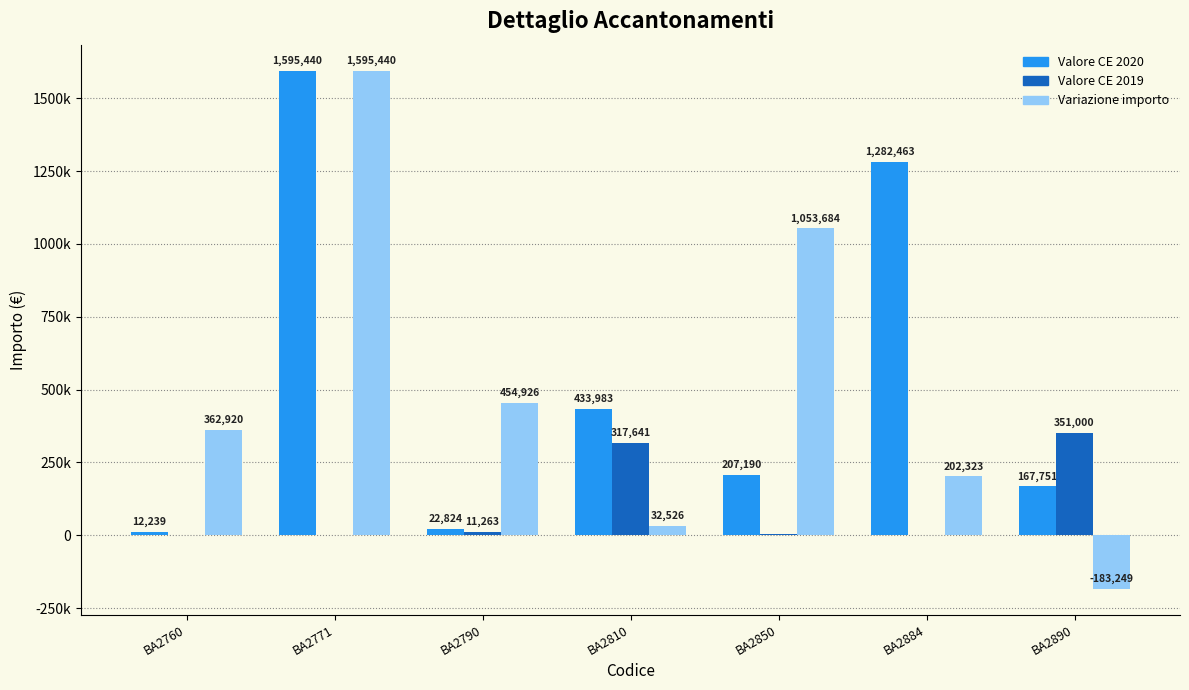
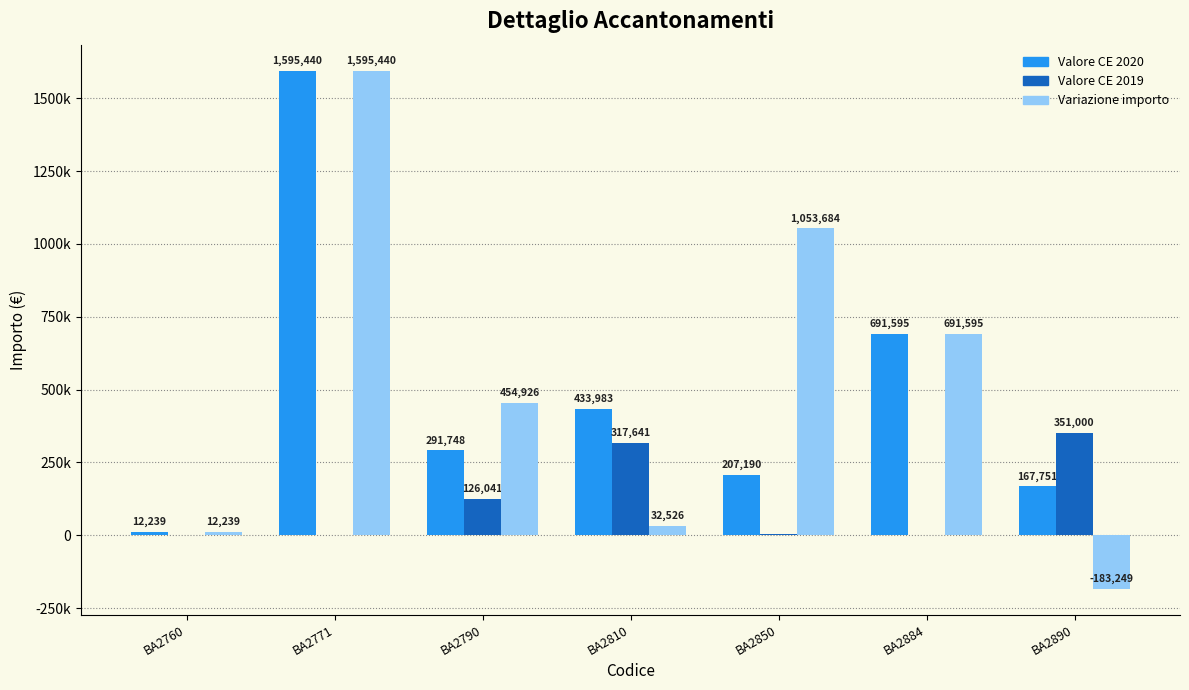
Variazione importo, BA2760: 362,920 -> 12,239
Valore CE 2020, BA2790: 22,824 -> 291,748
Valore CE 2019, BA2790: 11,263 -> 126,041
Valore CE 2020, BA2884: 1,282,463 -> 691,595
Variazione importo, BA2884: 202,323 -> 691,595
